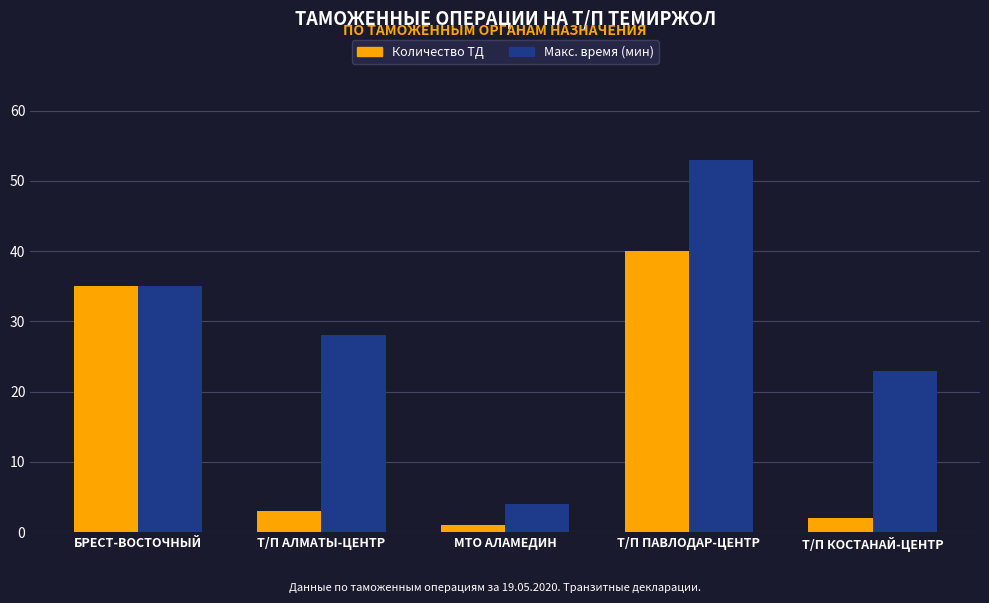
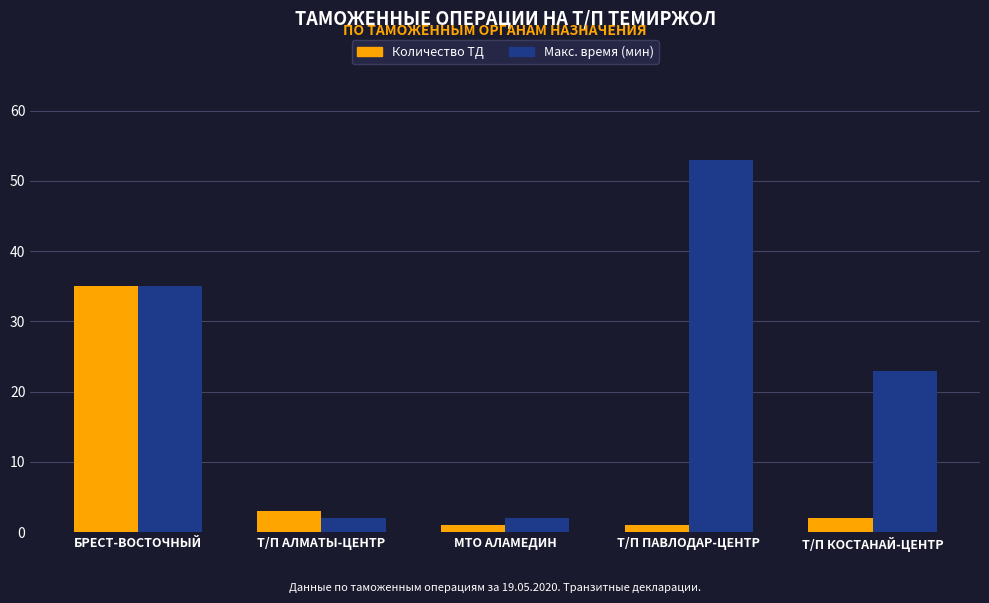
Макс. время (мин), Т/П АЛМАТЫ-ЦЕНТР: 28 -> 2
Макс. время (мин), МТО АЛАМЕДИН: 4 -> 2
Количество ТД, Т/П ПАВЛОДАР-ЦЕНТР: 40 -> 1
